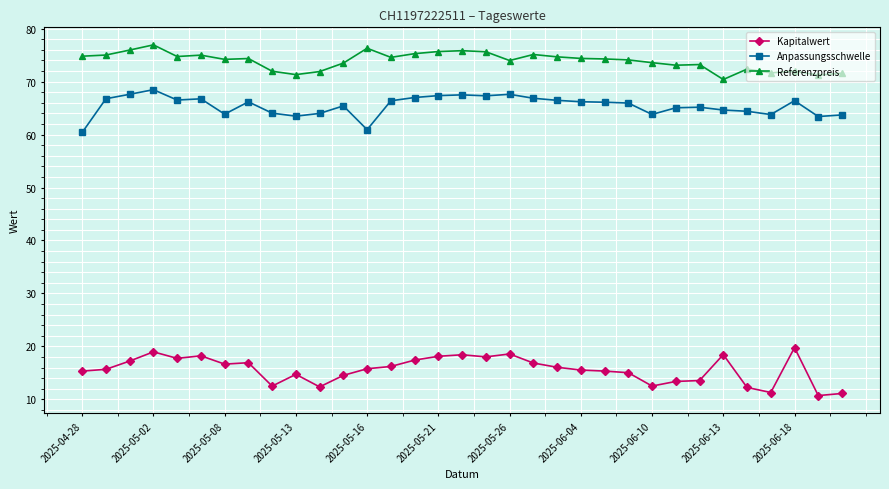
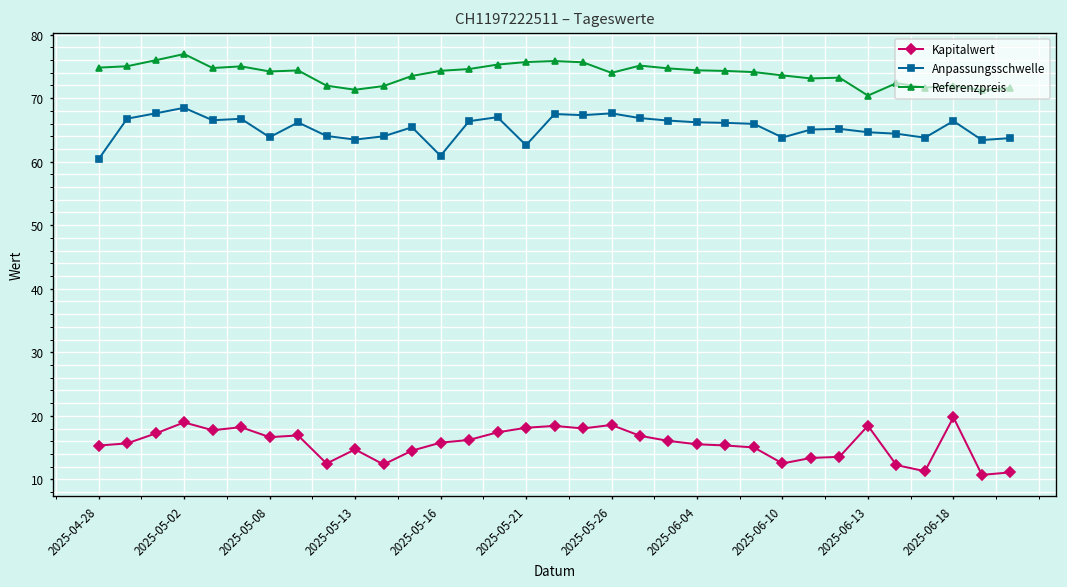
Referenzpreis, 2025-05-16: 76 -> 74
Anpassungsschwelle, 2025-05-21: 67 -> 63
